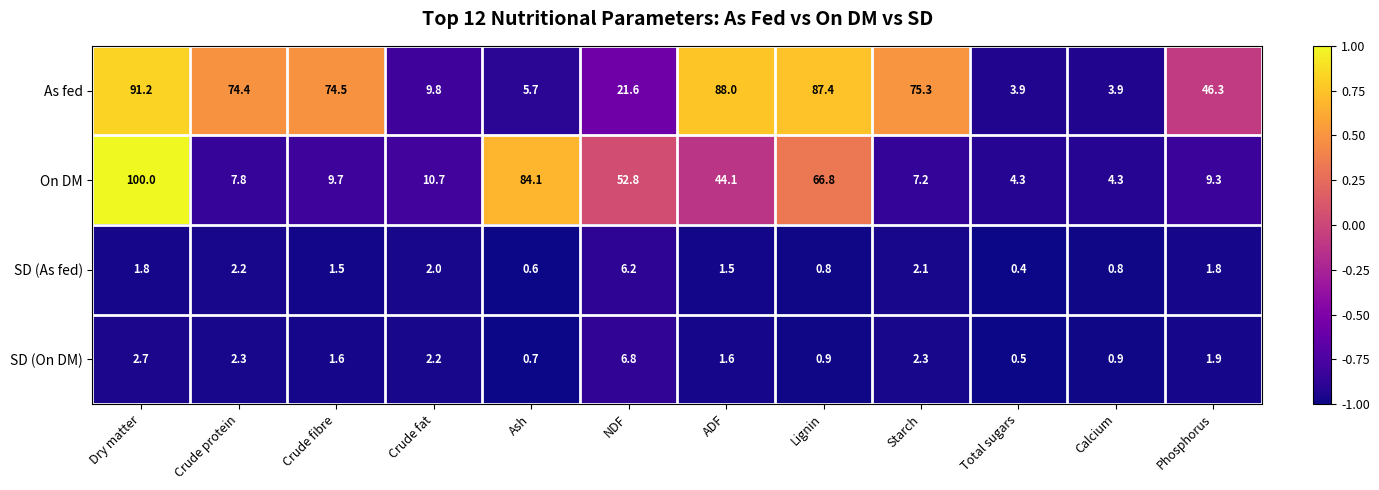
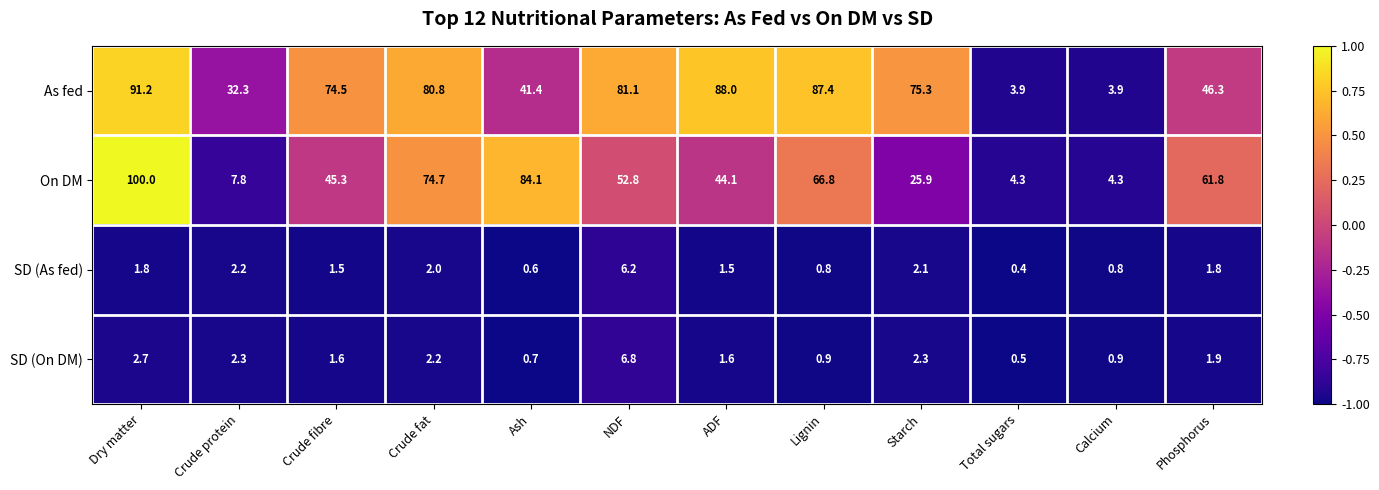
As fed, Crude protein: 74.4 -> 32.3
As fed, Crude fat: 9.8 -> 80.8
As fed, Ash: 5.7 -> 41.4
As fed, NDF: 21.6 -> 81.1
On DM, Crude fibre: 9.7 -> 45.3
On DM, Crude fat: 10.7 -> 74.7
On DM, Starch: 7.2 -> 25.9
On DM, Phosphorus: 9.3 -> 61.8
